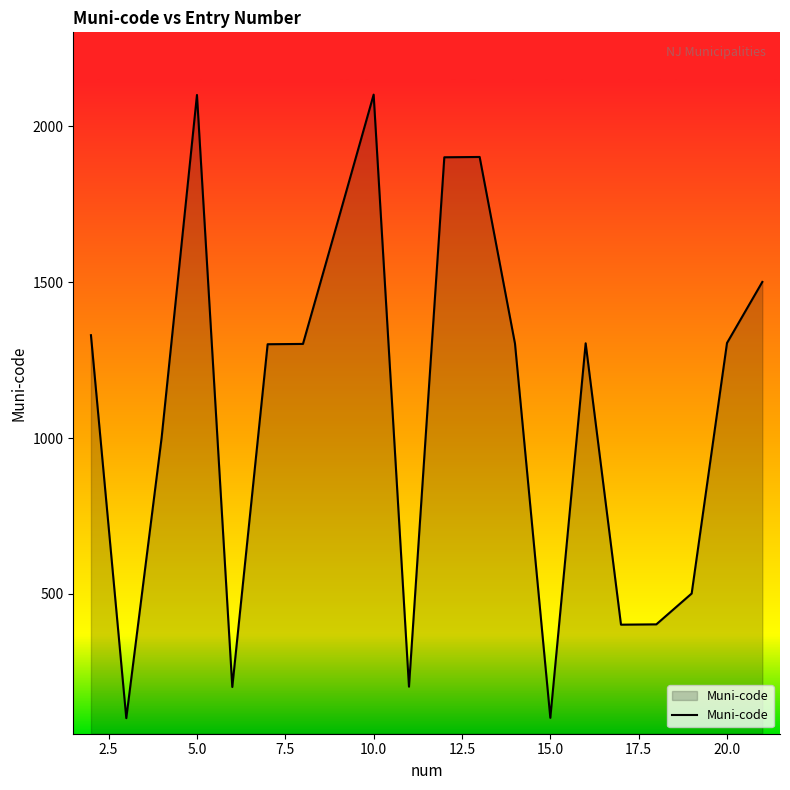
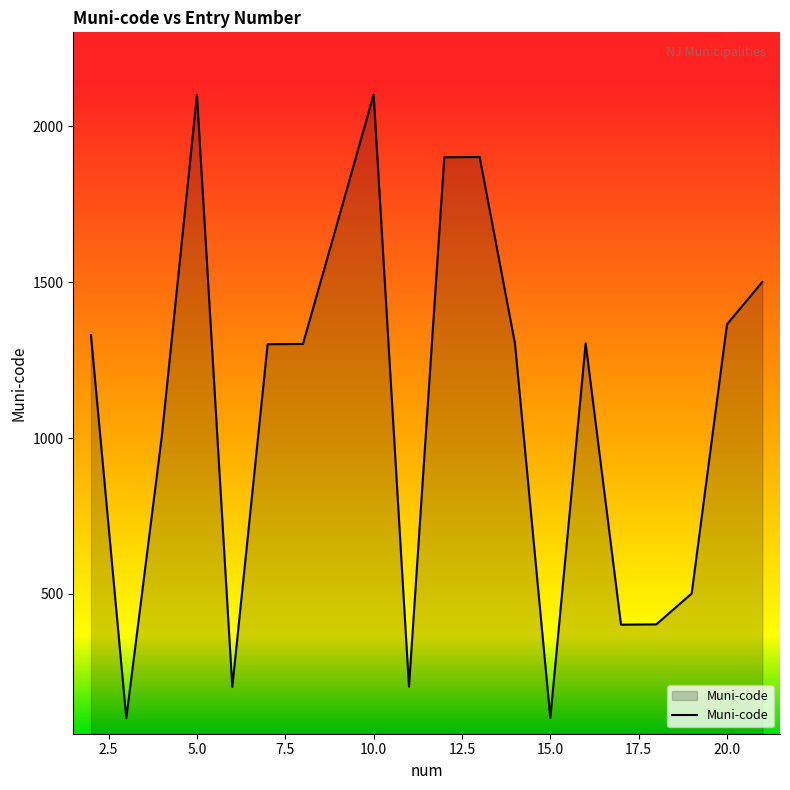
20.0: 1310 -> 1370
